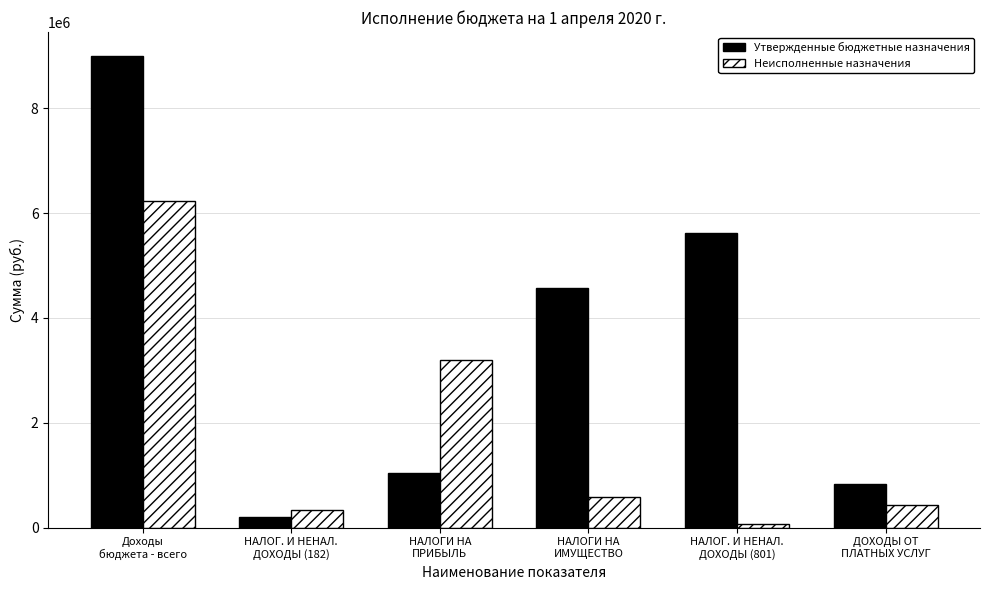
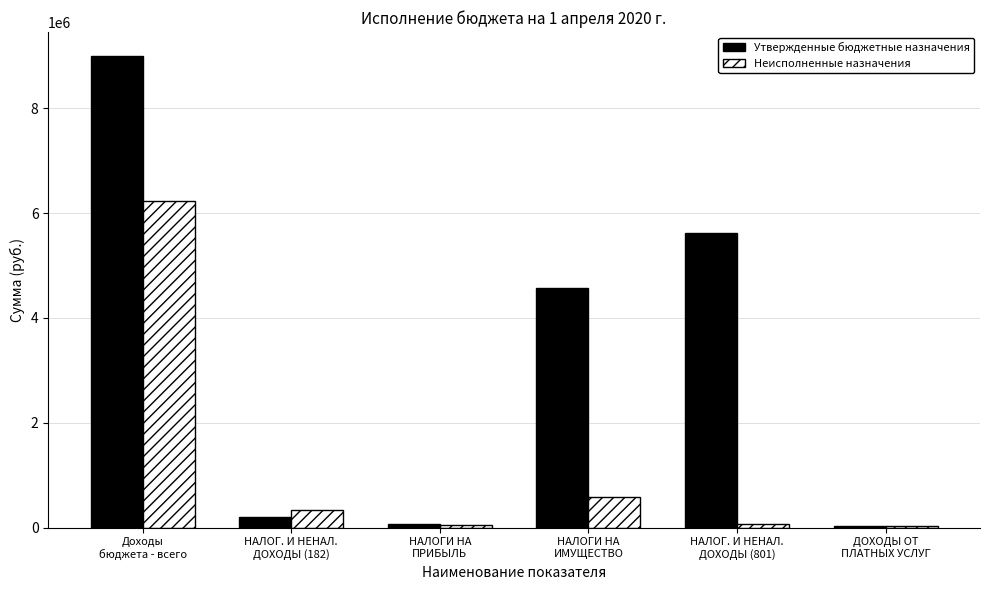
Утвержденные бюджетные назначения, НАЛОГИ НА ПРИБЫЛЬ: 1100000 -> 100000
Неисполненные назначения, НАЛОГИ НА ПРИБЫЛЬ: 3200000 -> 100000
Утвержденные бюджетные назначения, ДОХОДЫ ОТ ПЛАТНЫХ УСЛУГ: 800000 -> 0
Неисполненные назначения, ДОХОДЫ ОТ ПЛАТНЫХ УСЛУГ: 400000 -> 0
